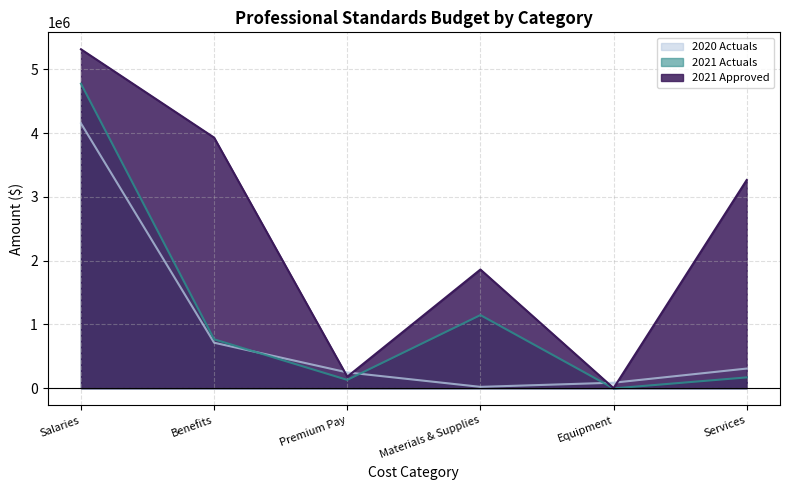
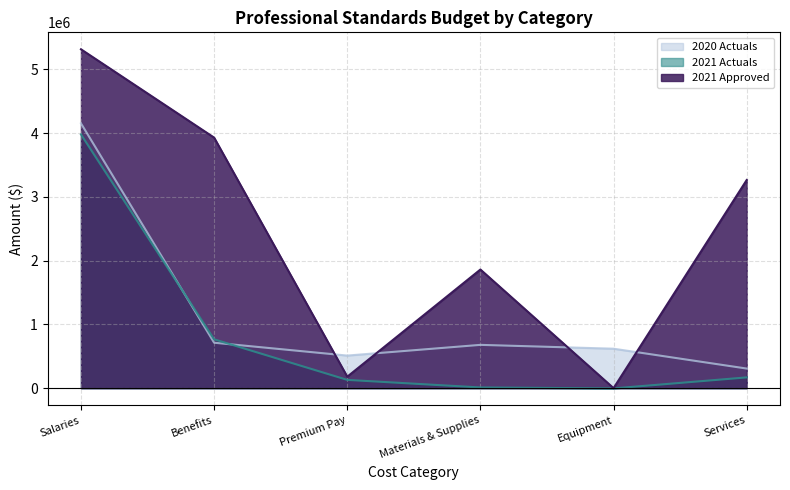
2021 Actuals, Salaries: 4800000 -> 4000000
2020 Actuals, Premium Pay: 200000 -> 500000
2020 Actuals, Materials & Supplies: 0 -> 700000
2021 Actuals, Materials & Supplies: 1100000 -> 0
2020 Actuals, Equipment: 100000 -> 600000
